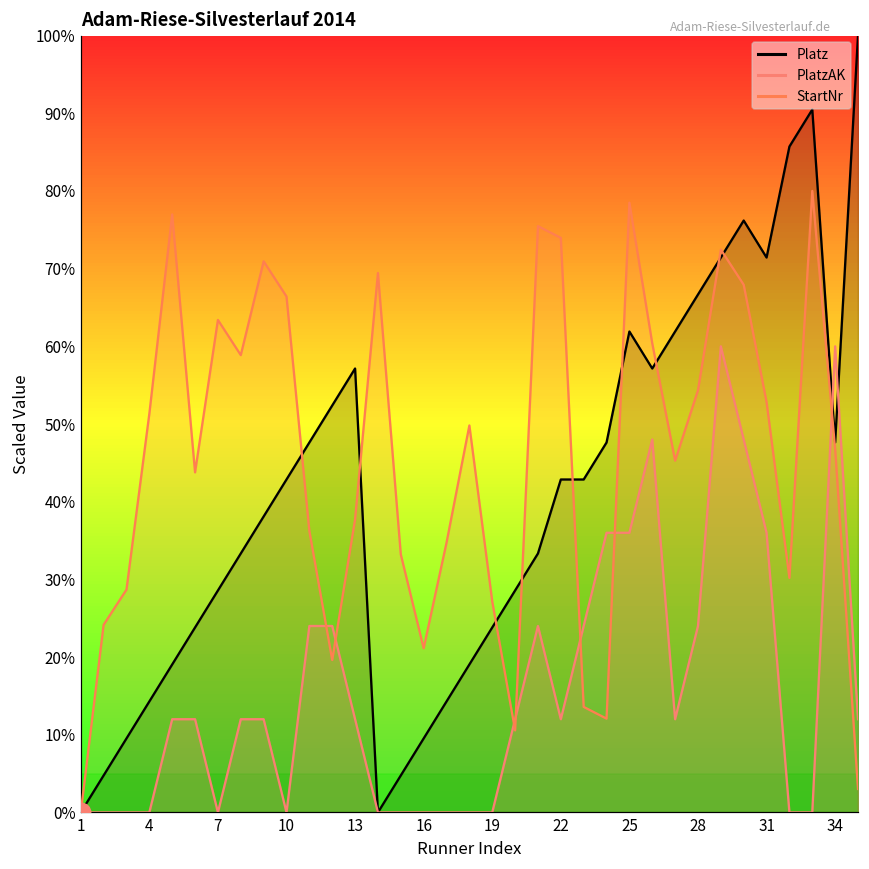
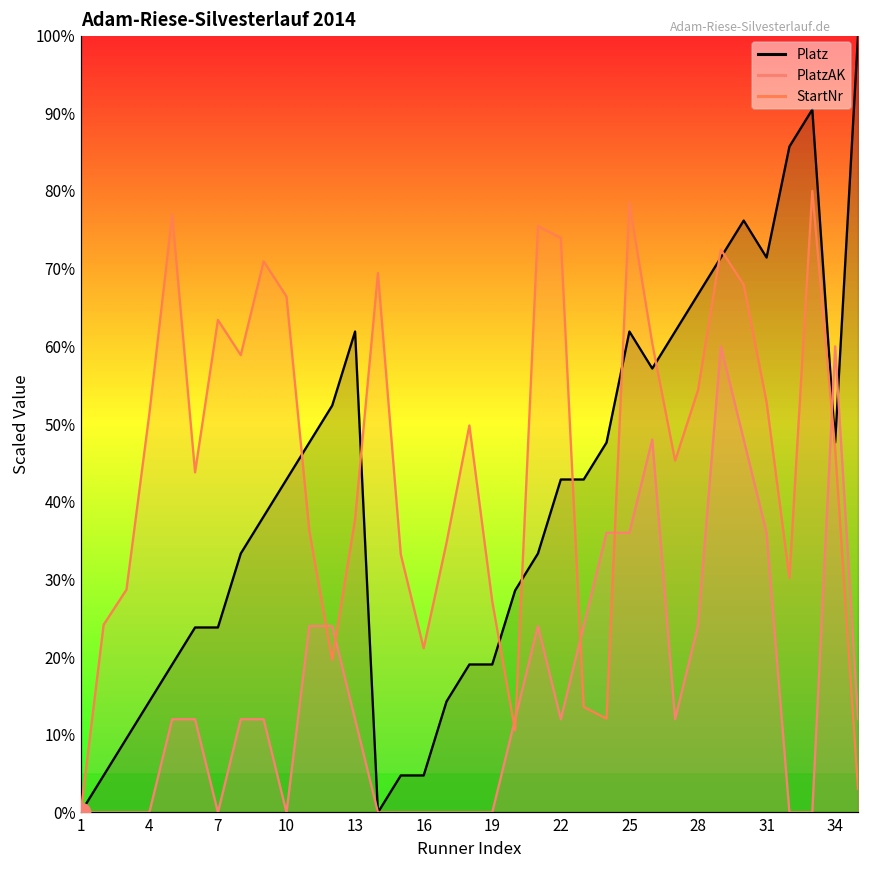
Platz, 7: 29% -> 24%
Platz, 13: 57% -> 62%
Platz, 16: 10% -> 5%
Platz, 19: 24% -> 19%
